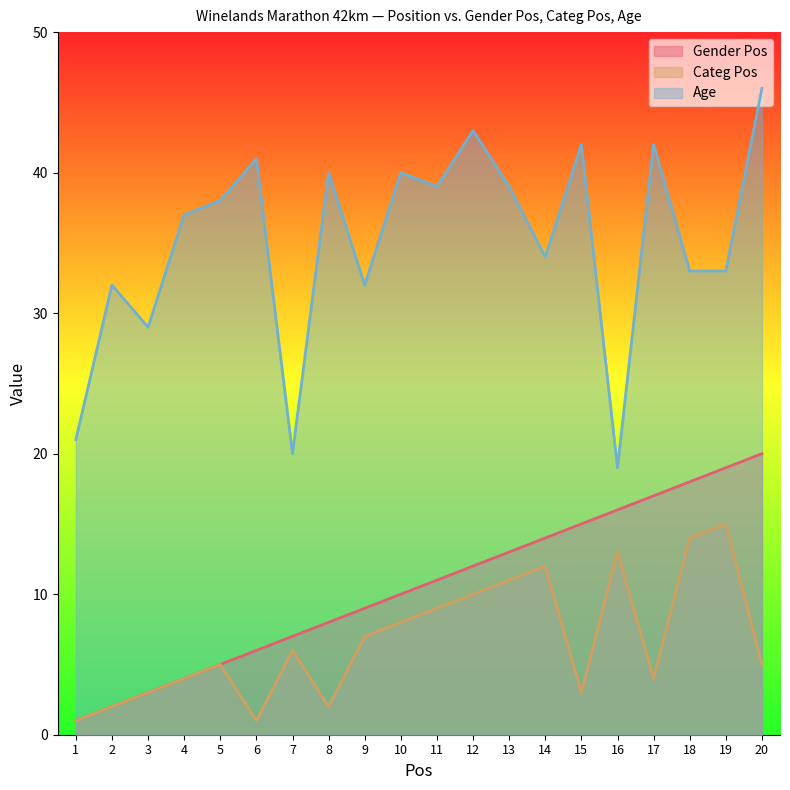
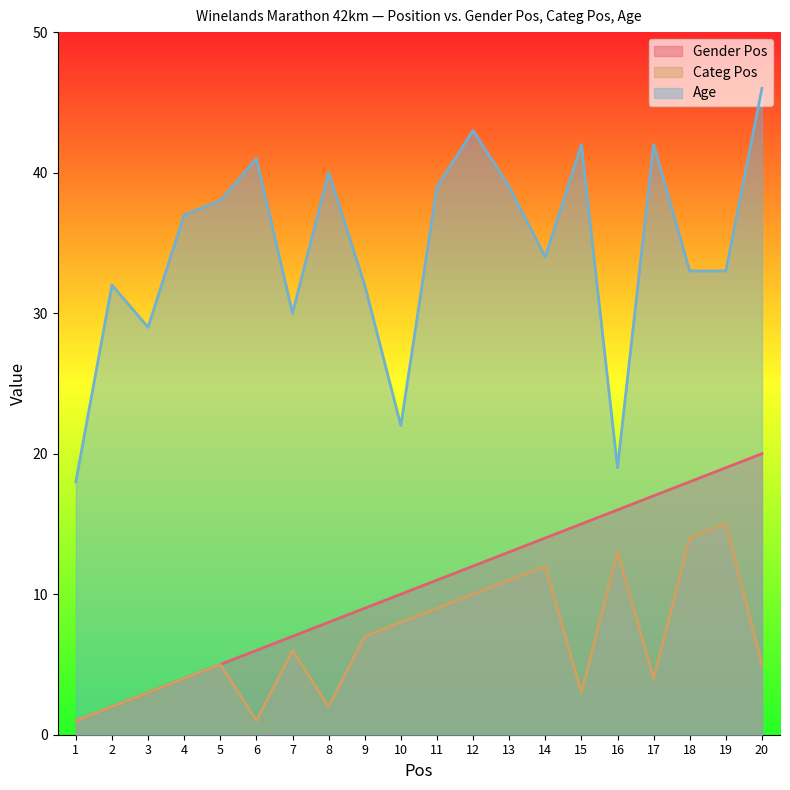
Age, 1: 21 -> 18
Age, 7: 20 -> 30
Age, 10: 40 -> 22
